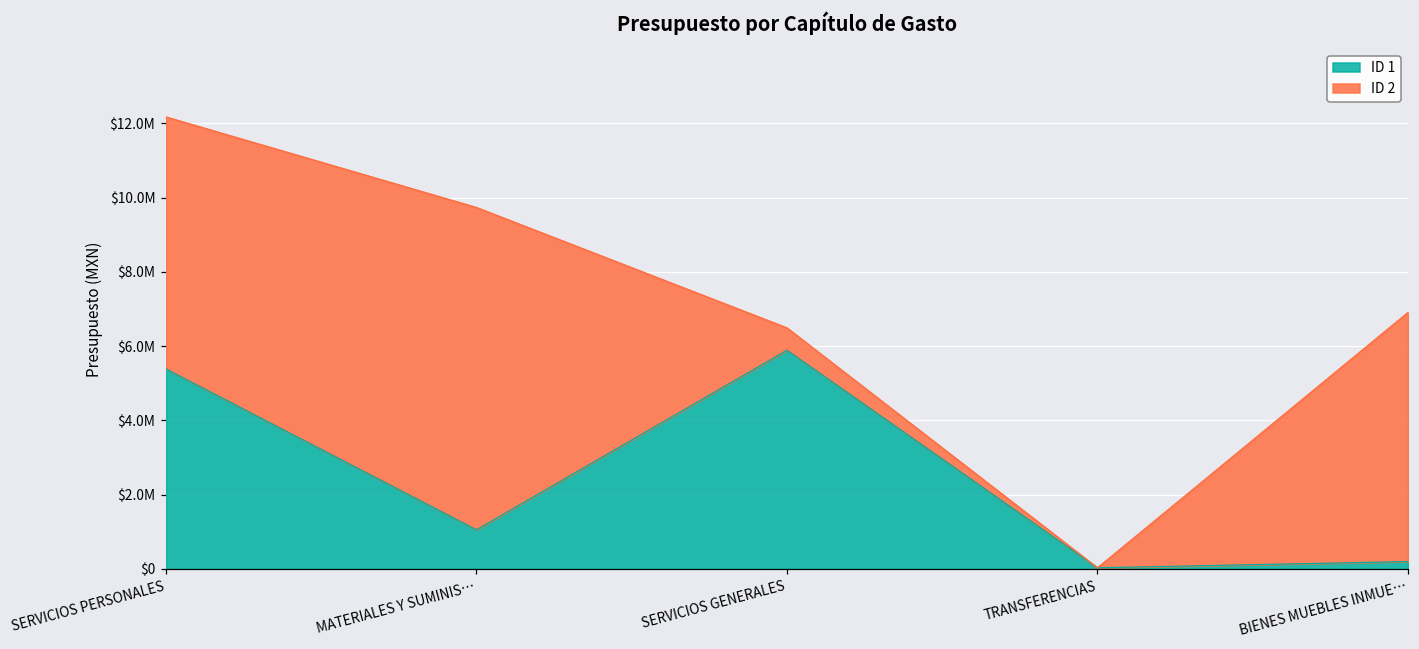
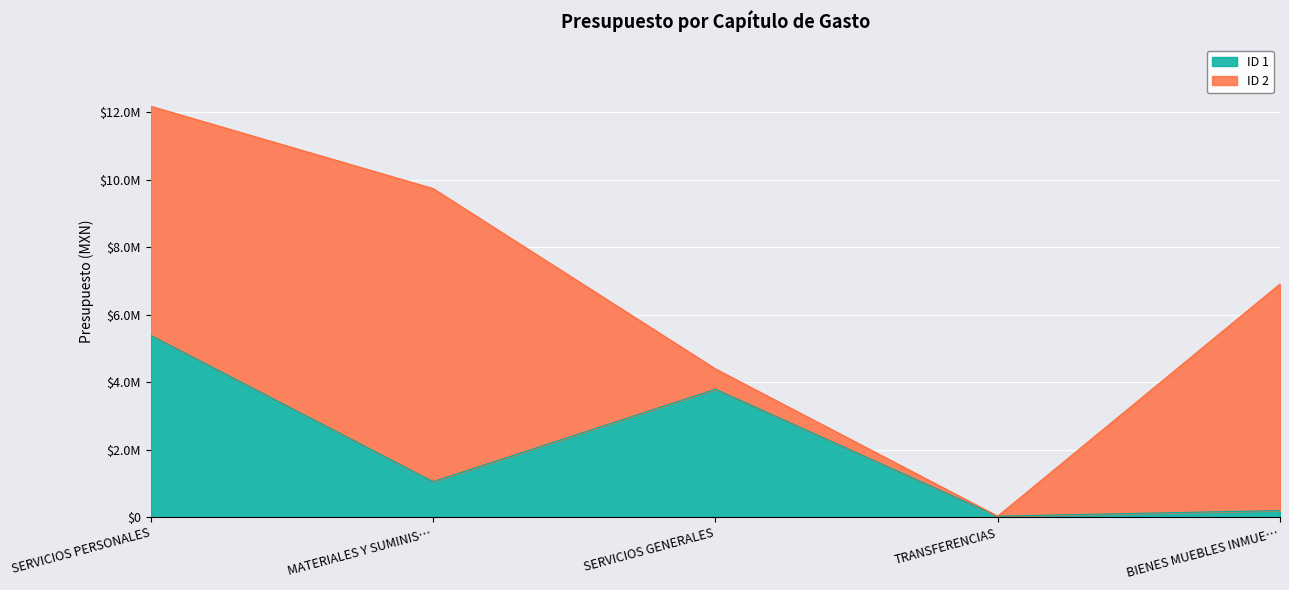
ID 1, SERVICIOS GENERALES: $5900000 -> $3800000
